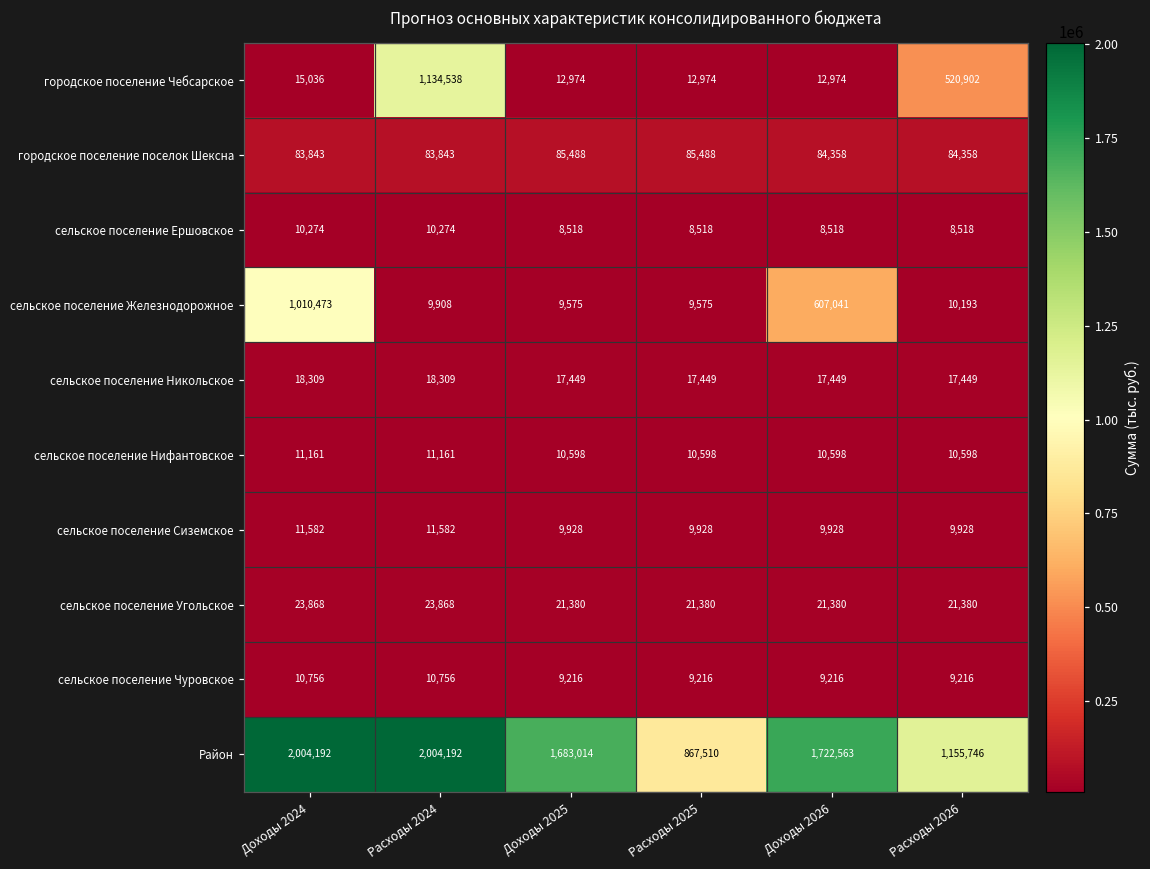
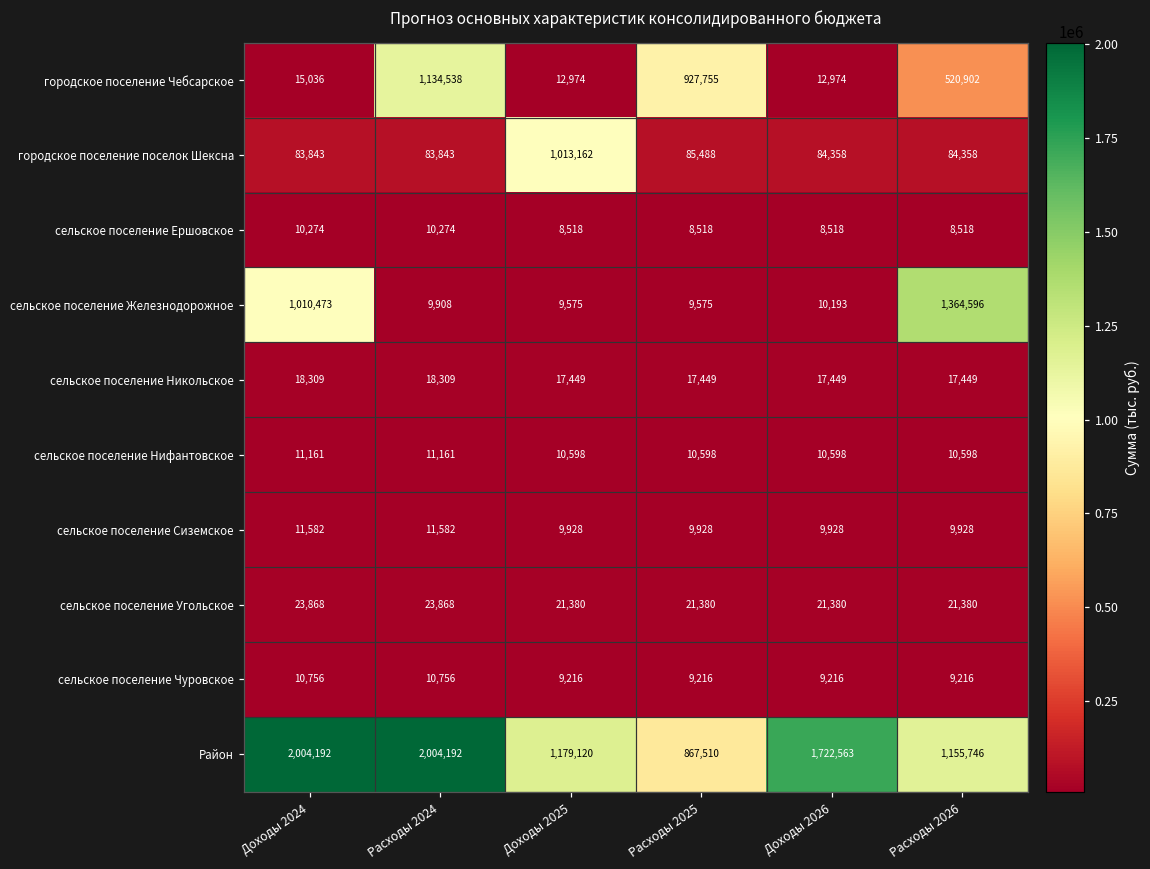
городское поселение Чебсарское, Расходы 2025: 12,974 -> 927,755
городское поселение поселок Шексна, Доходы 2025: 85,488 -> 1,013,162
сельское поселение Железнодорожное, Доходы 2026: 607,041 -> 10,193
сельское поселение Железнодорожное, Расходы 2026: 10,193 -> 1,364,596
Район, Доходы 2025: 1,683,014 -> 1,179,120
